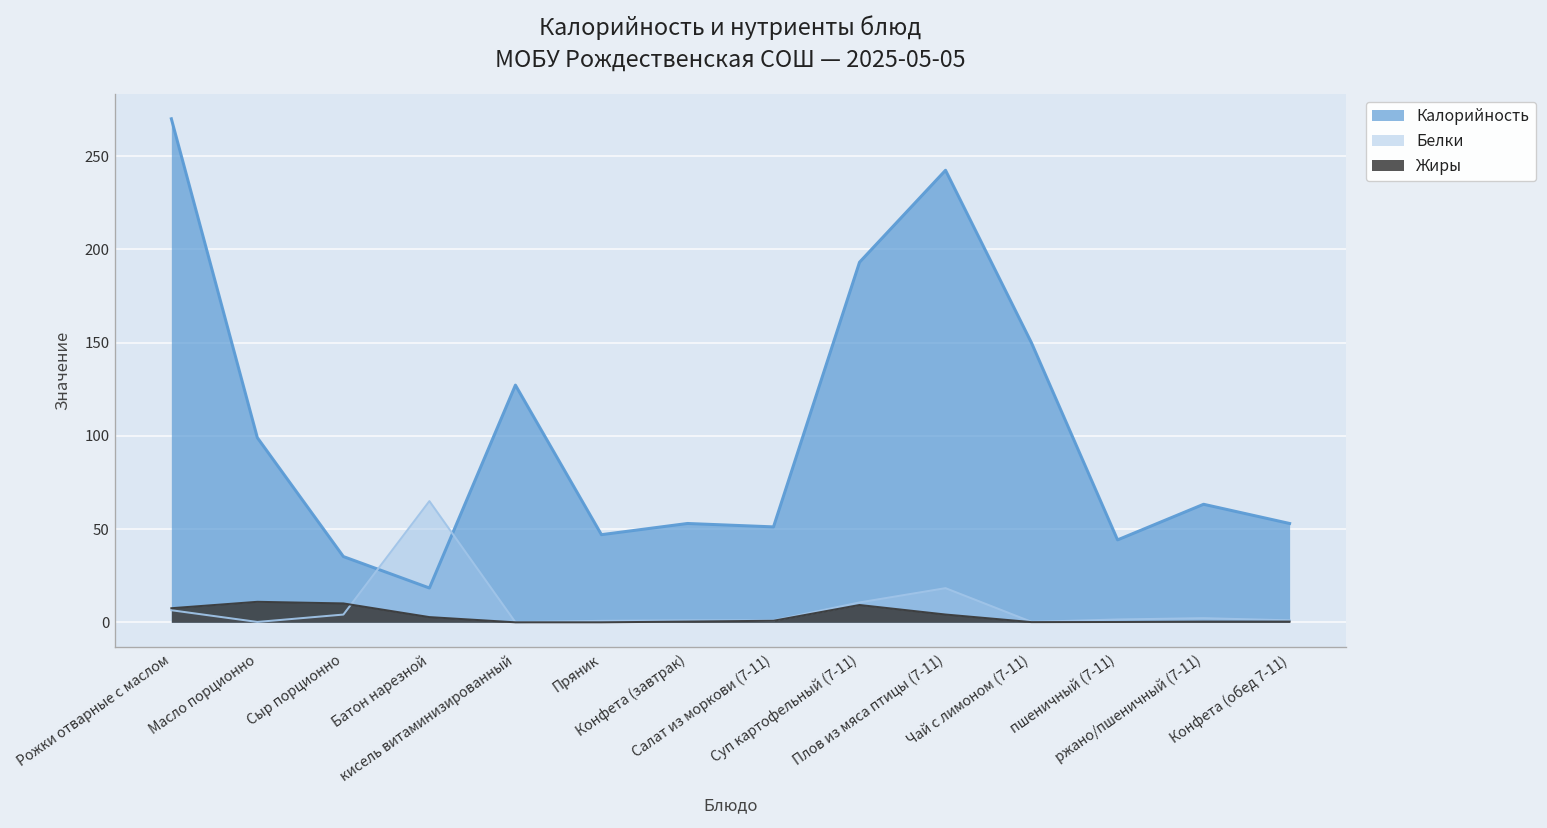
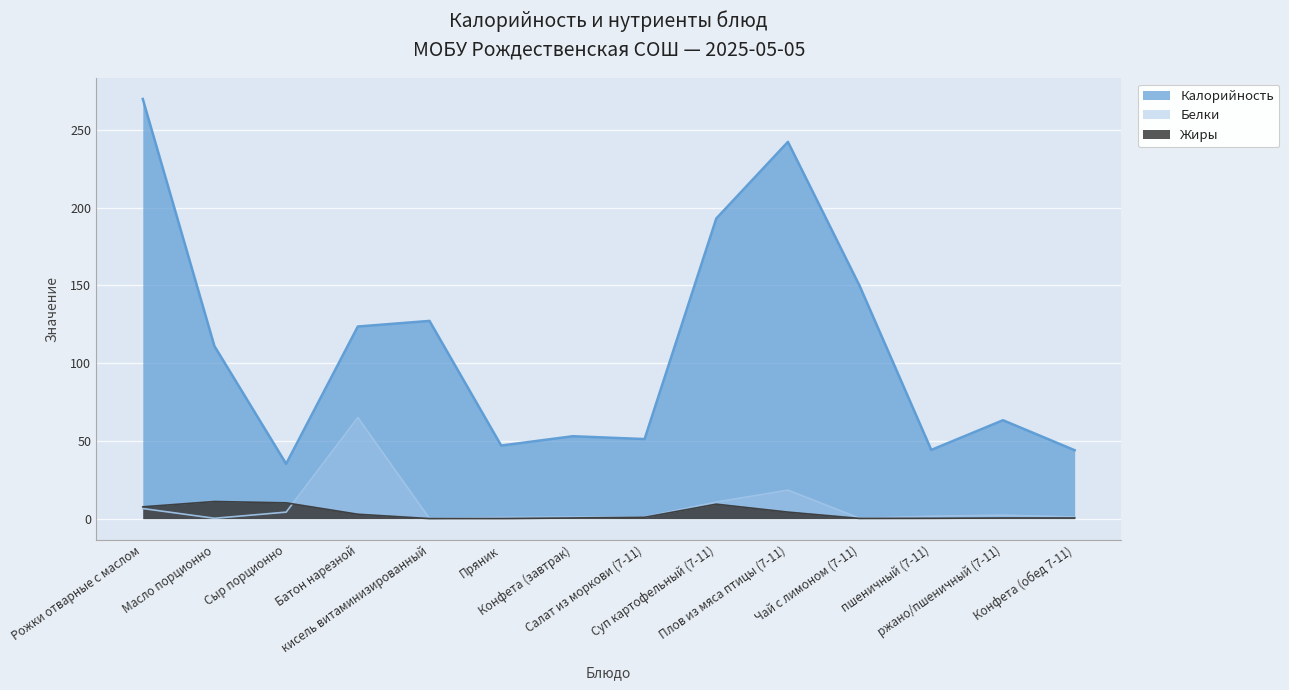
Калорийность, Масло порционно: 99 -> 111
Калорийность, Батон нарезной: 18 -> 124
Калорийность, Конфета (обед 7-11): 53 -> 44
